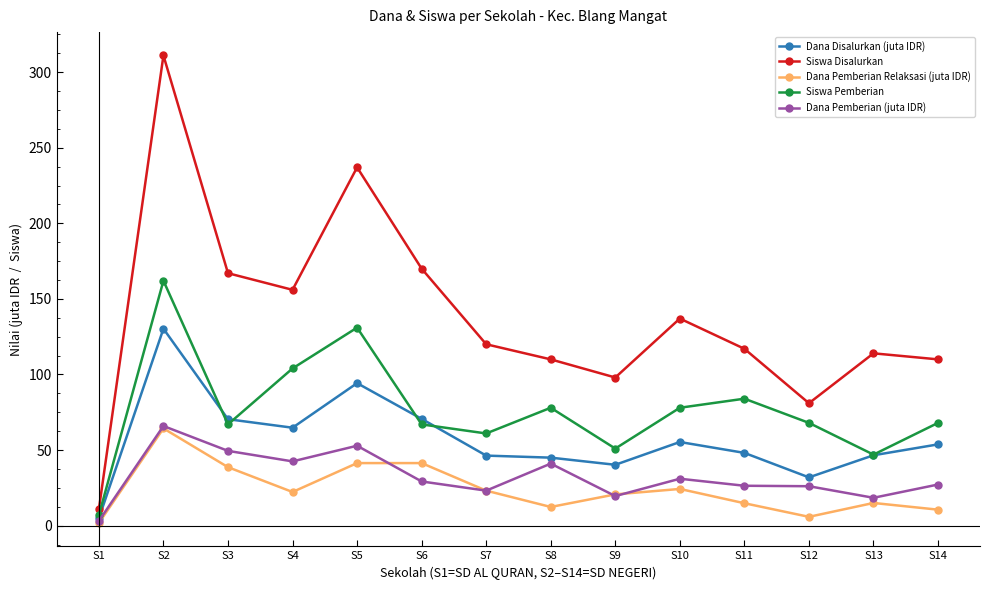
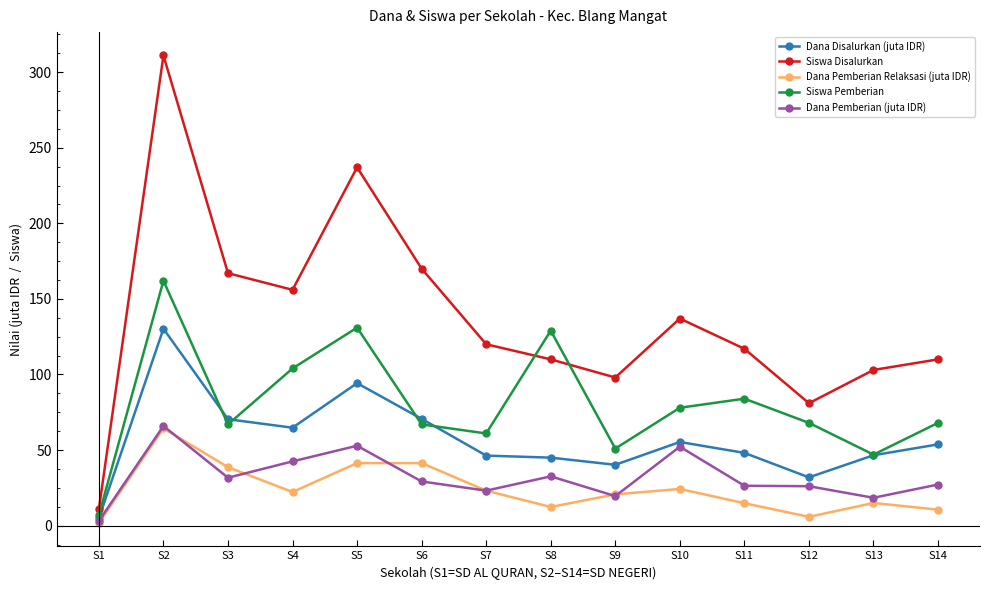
Dana Pemberian (juta IDR), S3: 49 -> 32
Siswa Pemberian, S8: 78 -> 129
Dana Pemberian (juta IDR), S8: 41 -> 33
Dana Pemberian (juta IDR), S10: 31 -> 52
Siswa Disalurkan, S13: 114 -> 103
